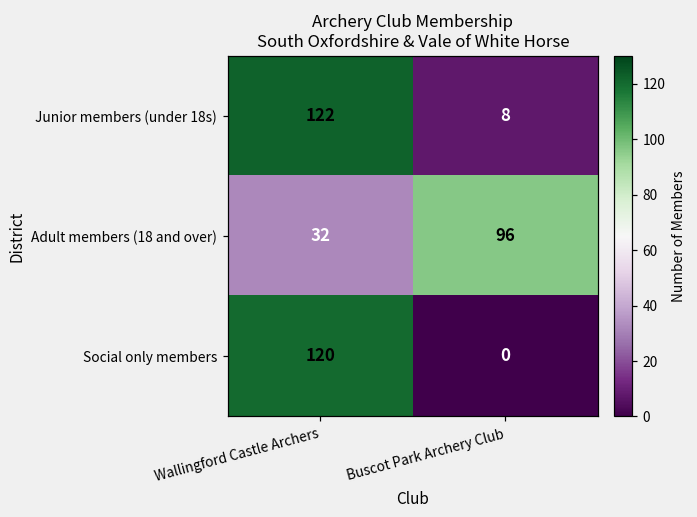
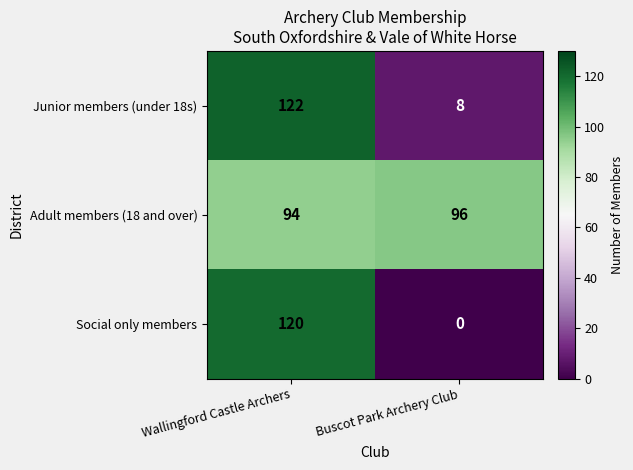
Adult members (18 and over), Wallingford Castle Archers: 32 -> 94
